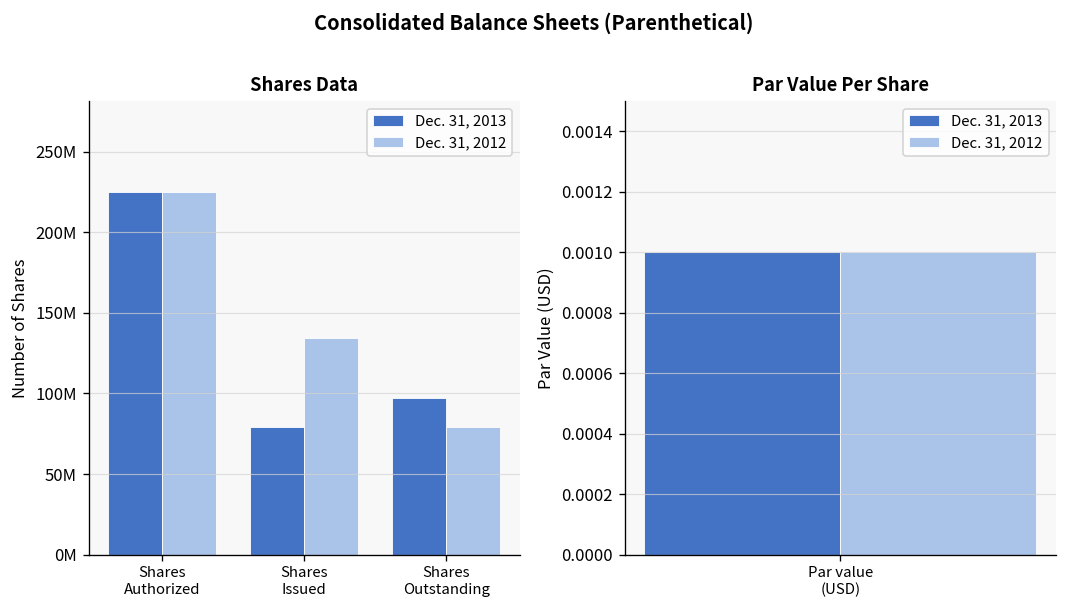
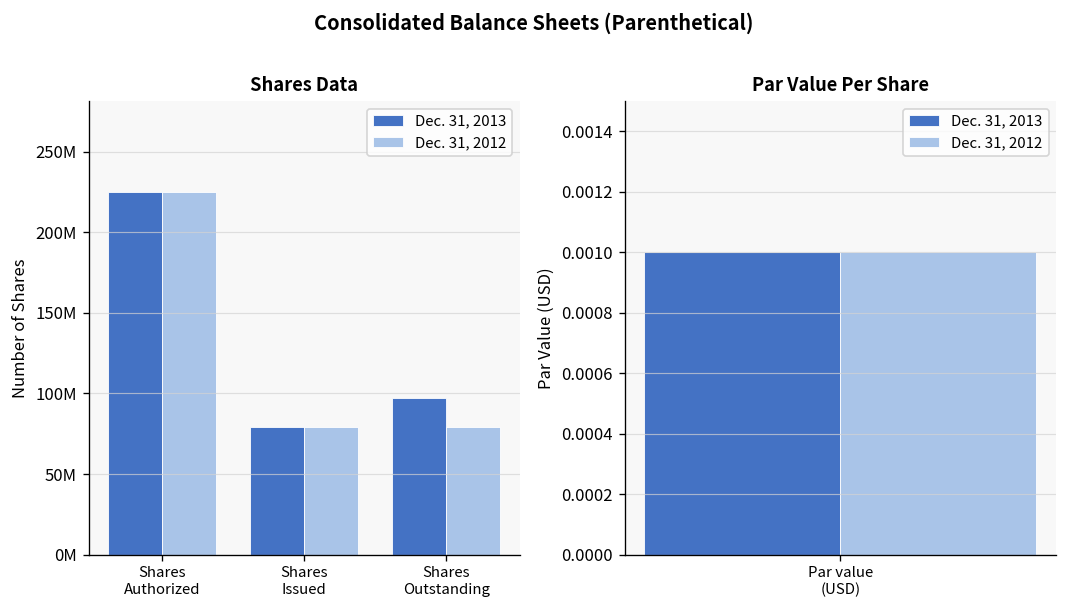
Shares Data, Dec. 31, 2012, Shares Issued: 134000000 -> 79000000
